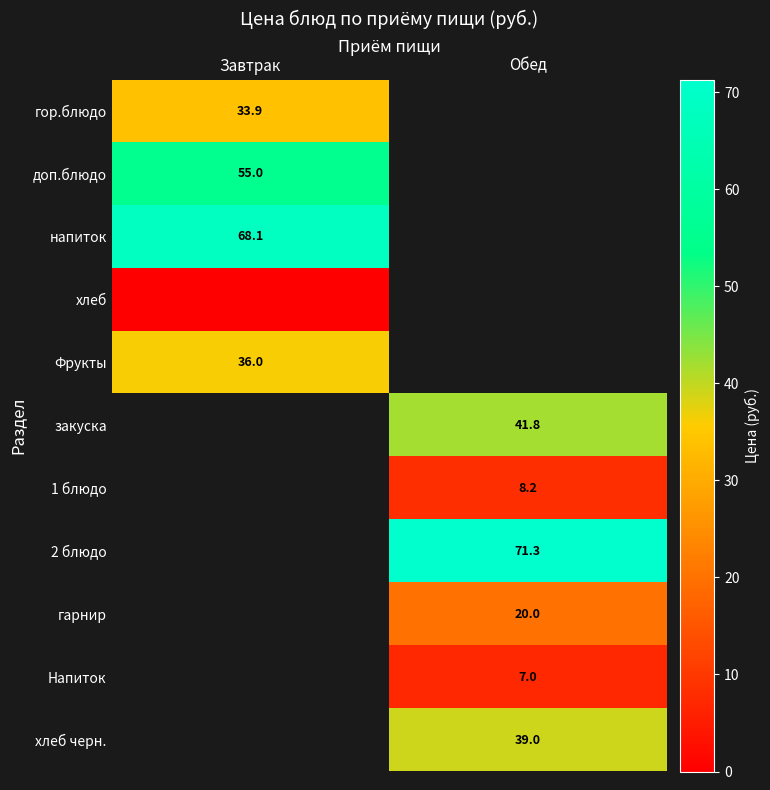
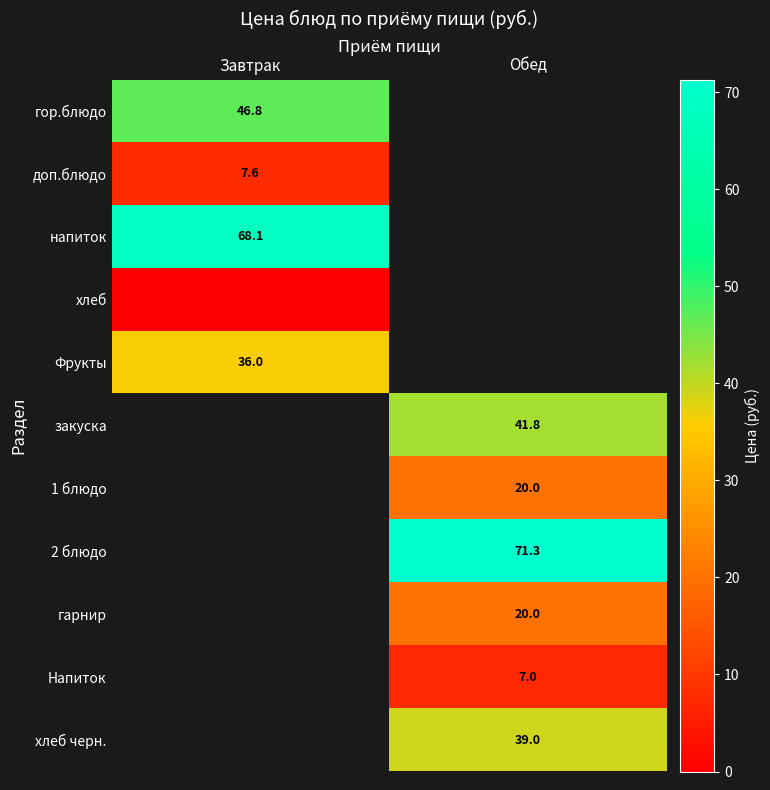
гор.блюдо, Завтрак: 33.9 -> 46.8
доп.блюдо, Завтрак: 55.0 -> 7.6
1 блюдо, Обед: 8.2 -> 20.0
